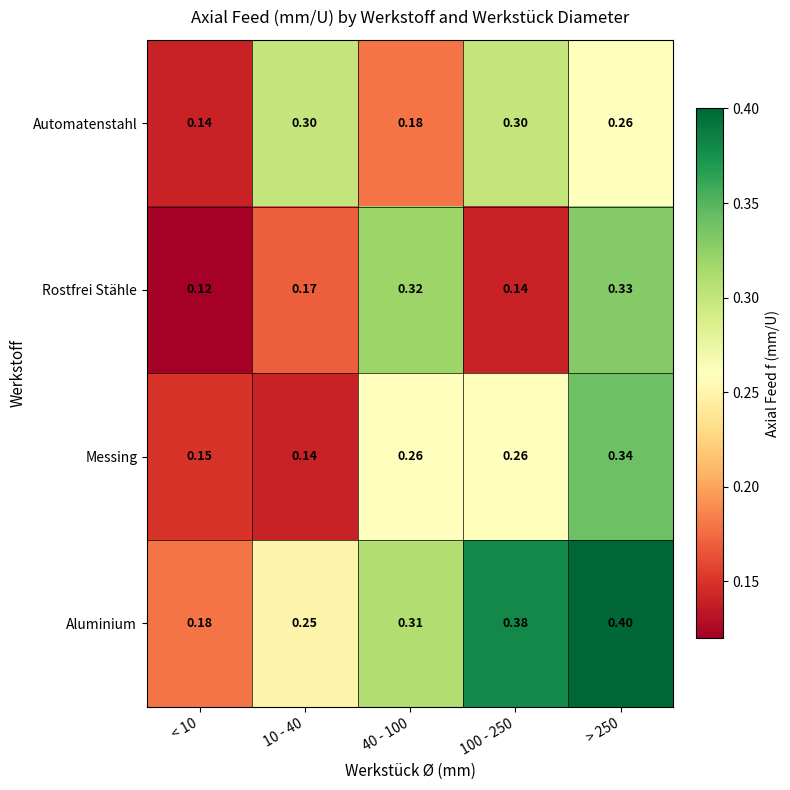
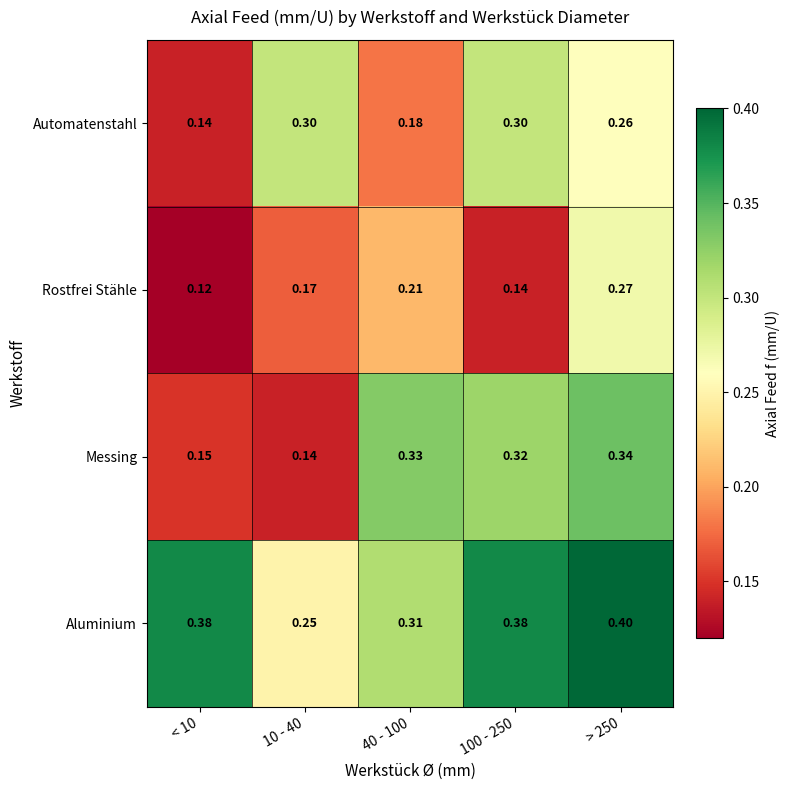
Rostfrei Stähle, 40 - 100: 0.32 -> 0.21
Rostfrei Stähle, > 250: 0.33 -> 0.27
Messing, 40 - 100: 0.26 -> 0.33
Messing, 100 - 250: 0.26 -> 0.32
Aluminium, < 10: 0.18 -> 0.38
